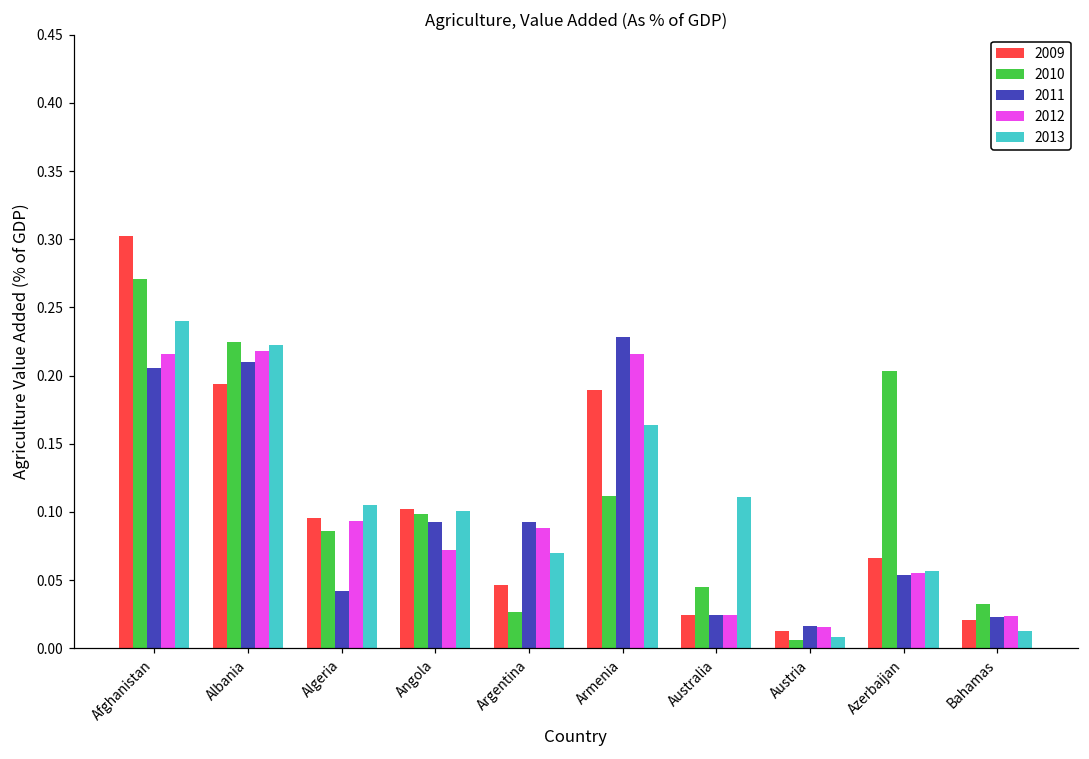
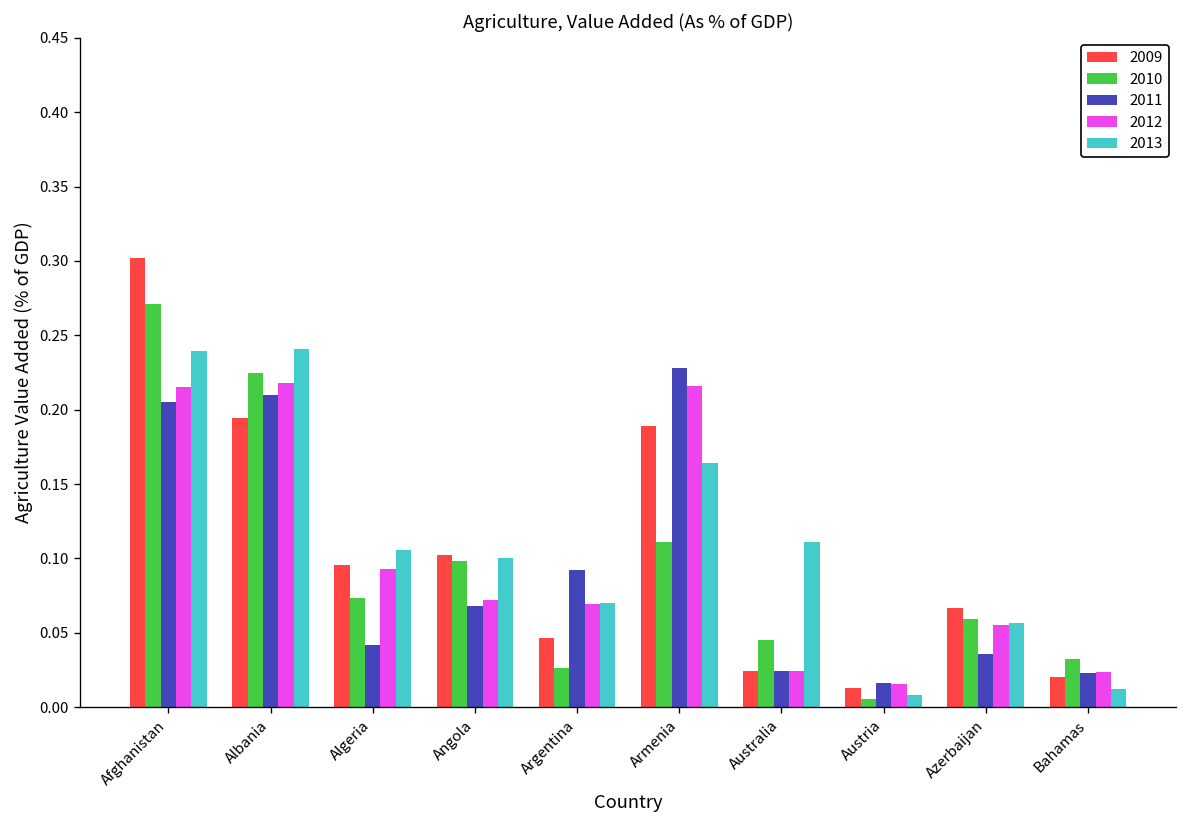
2013, Albania: 0.222 -> 0.241
2010, Algeria: 0.086 -> 0.074
2011, Angola: 0.093 -> 0.068
2012, Argentina: 0.088 -> 0.069
2010, Azerbaijan: 0.203 -> 0.059
2011, Azerbaijan: 0.054 -> 0.036
